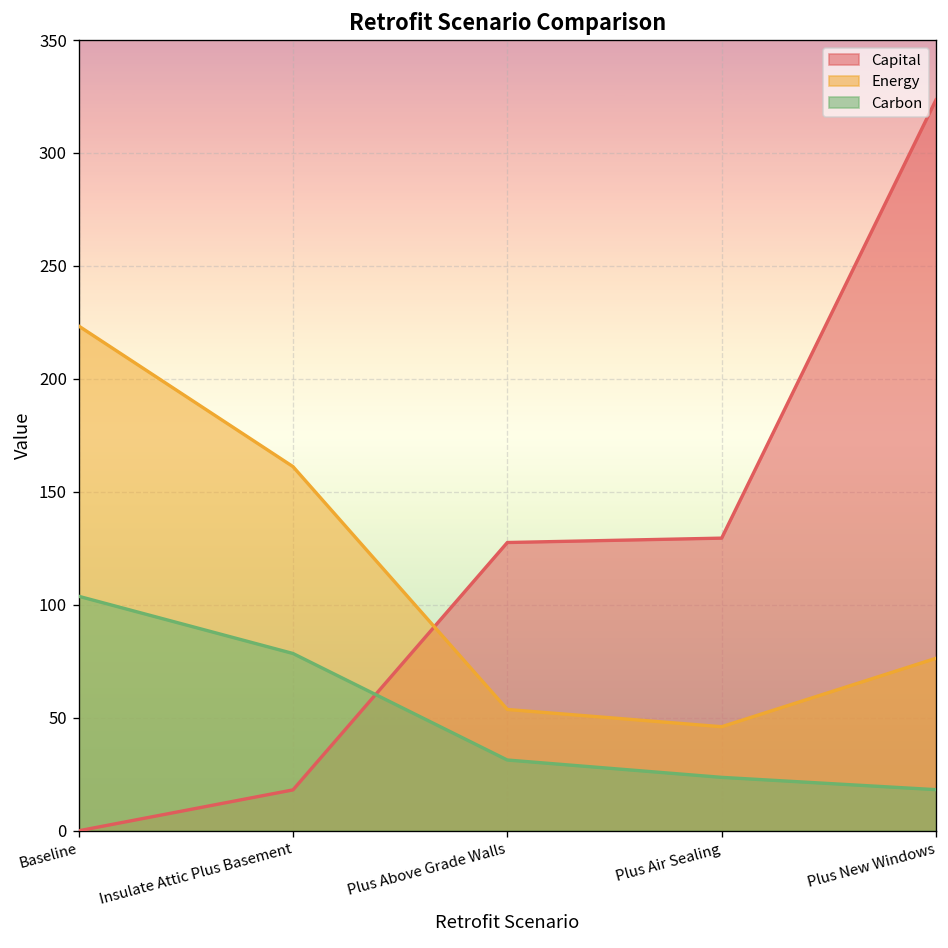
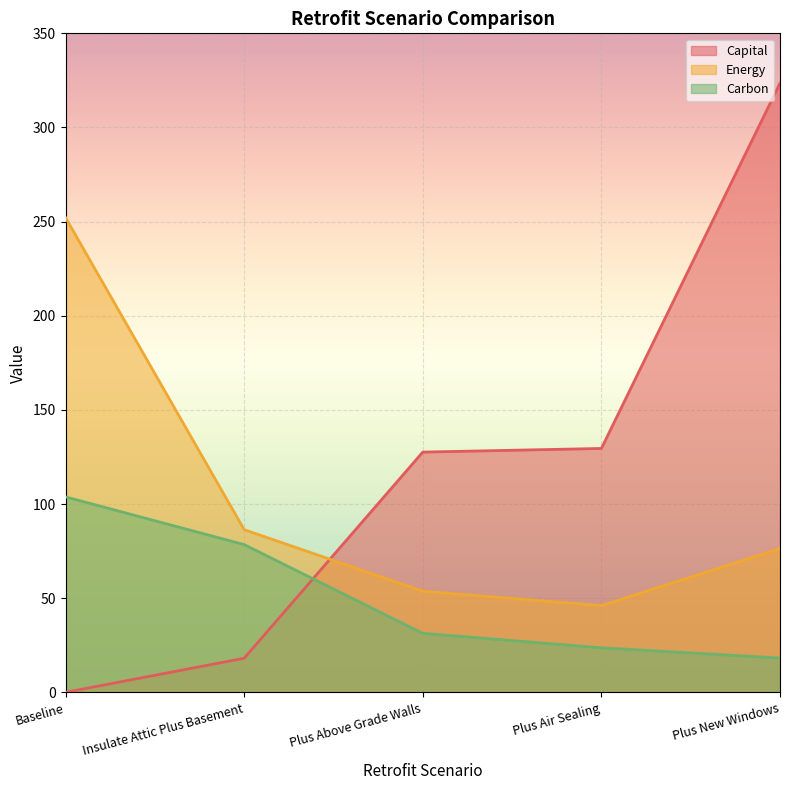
Energy, Baseline: 223 -> 252
Energy, Insulate Attic Plus Basement: 161 -> 86
